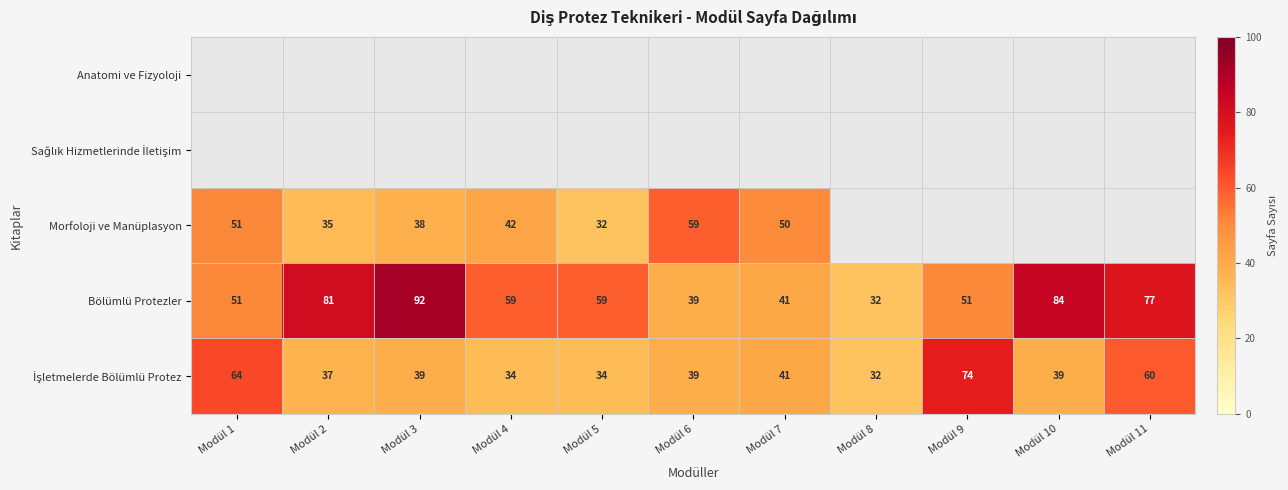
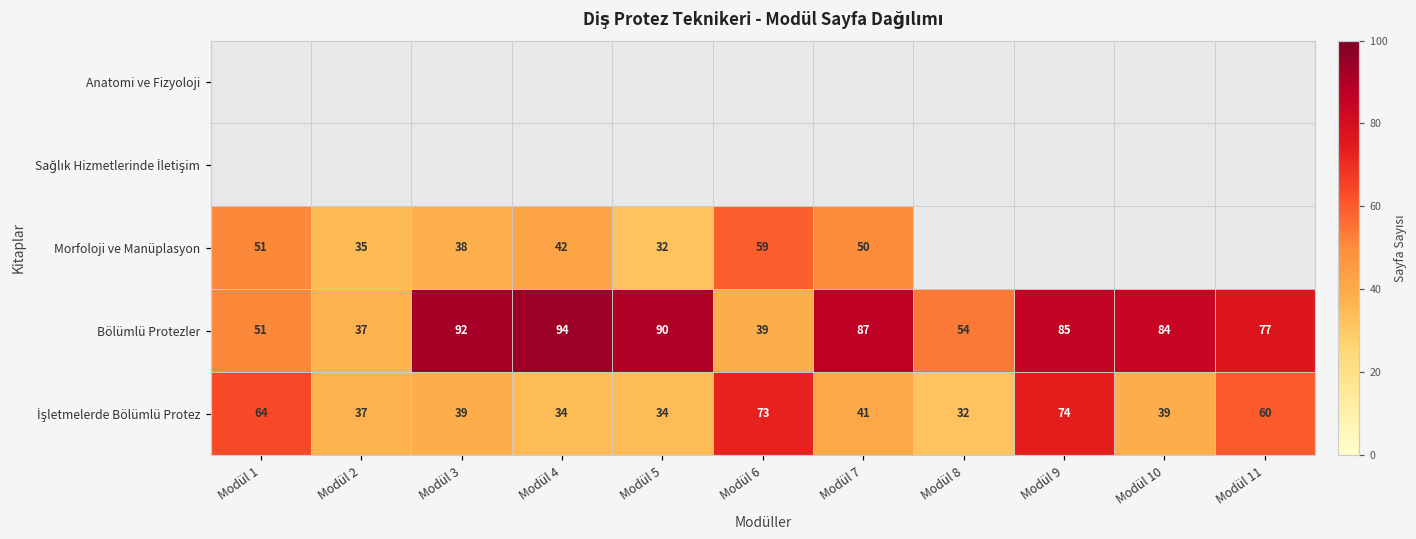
Bölümlü Protezler, Modül 2: 81 -> 37
Bölümlü Protezler, Modül 4: 59 -> 94
Bölümlü Protezler, Modül 5: 59 -> 90
Bölümlü Protezler, Modül 7: 41 -> 87
Bölümlü Protezler, Modül 8: 32 -> 54
Bölümlü Protezler, Modül 9: 51 -> 85
İşletmelerde Bölümlü Protez, Modül 6: 39 -> 73
